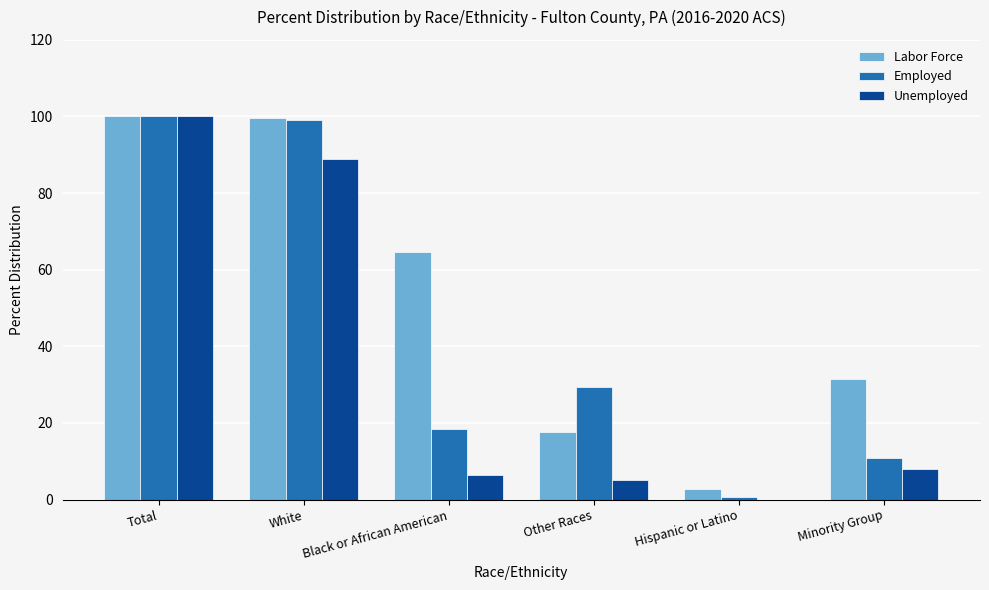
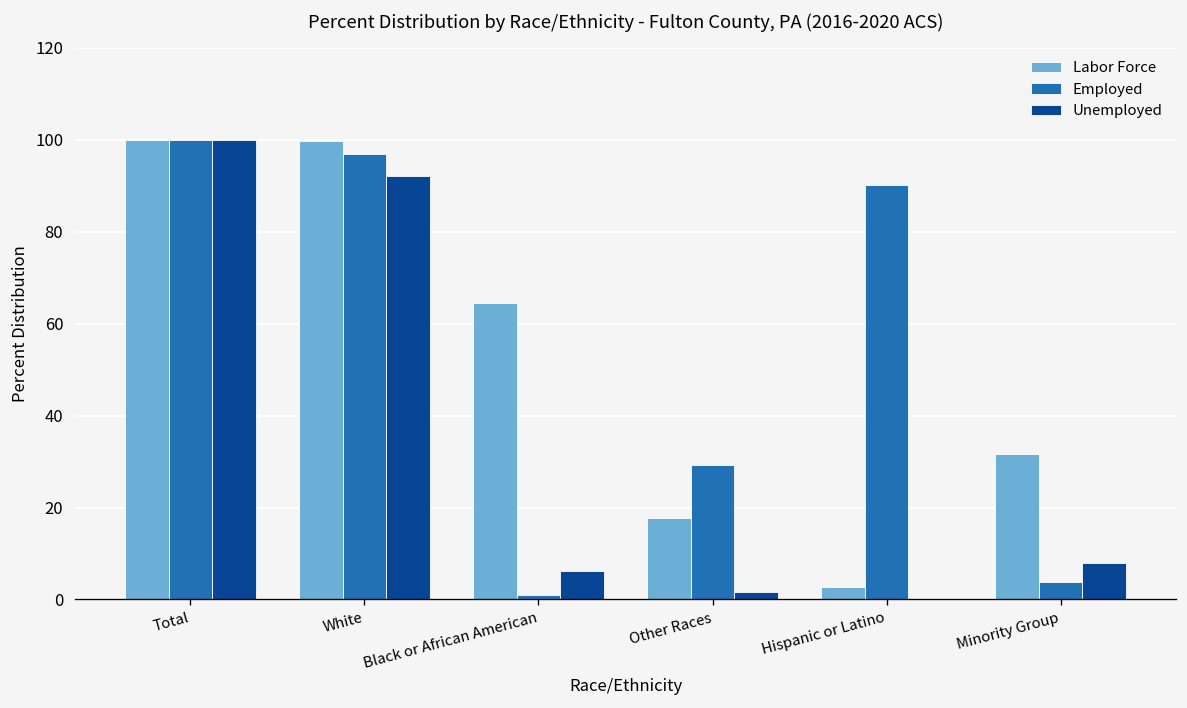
Employed, White: 99 -> 97
Unemployed, White: 89 -> 92
Employed, Black or African American: 18 -> 1
Unemployed, Other Races: 5 -> 2
Employed, Hispanic or Latino: 1 -> 90
Employed, Minority Group: 11 -> 4
